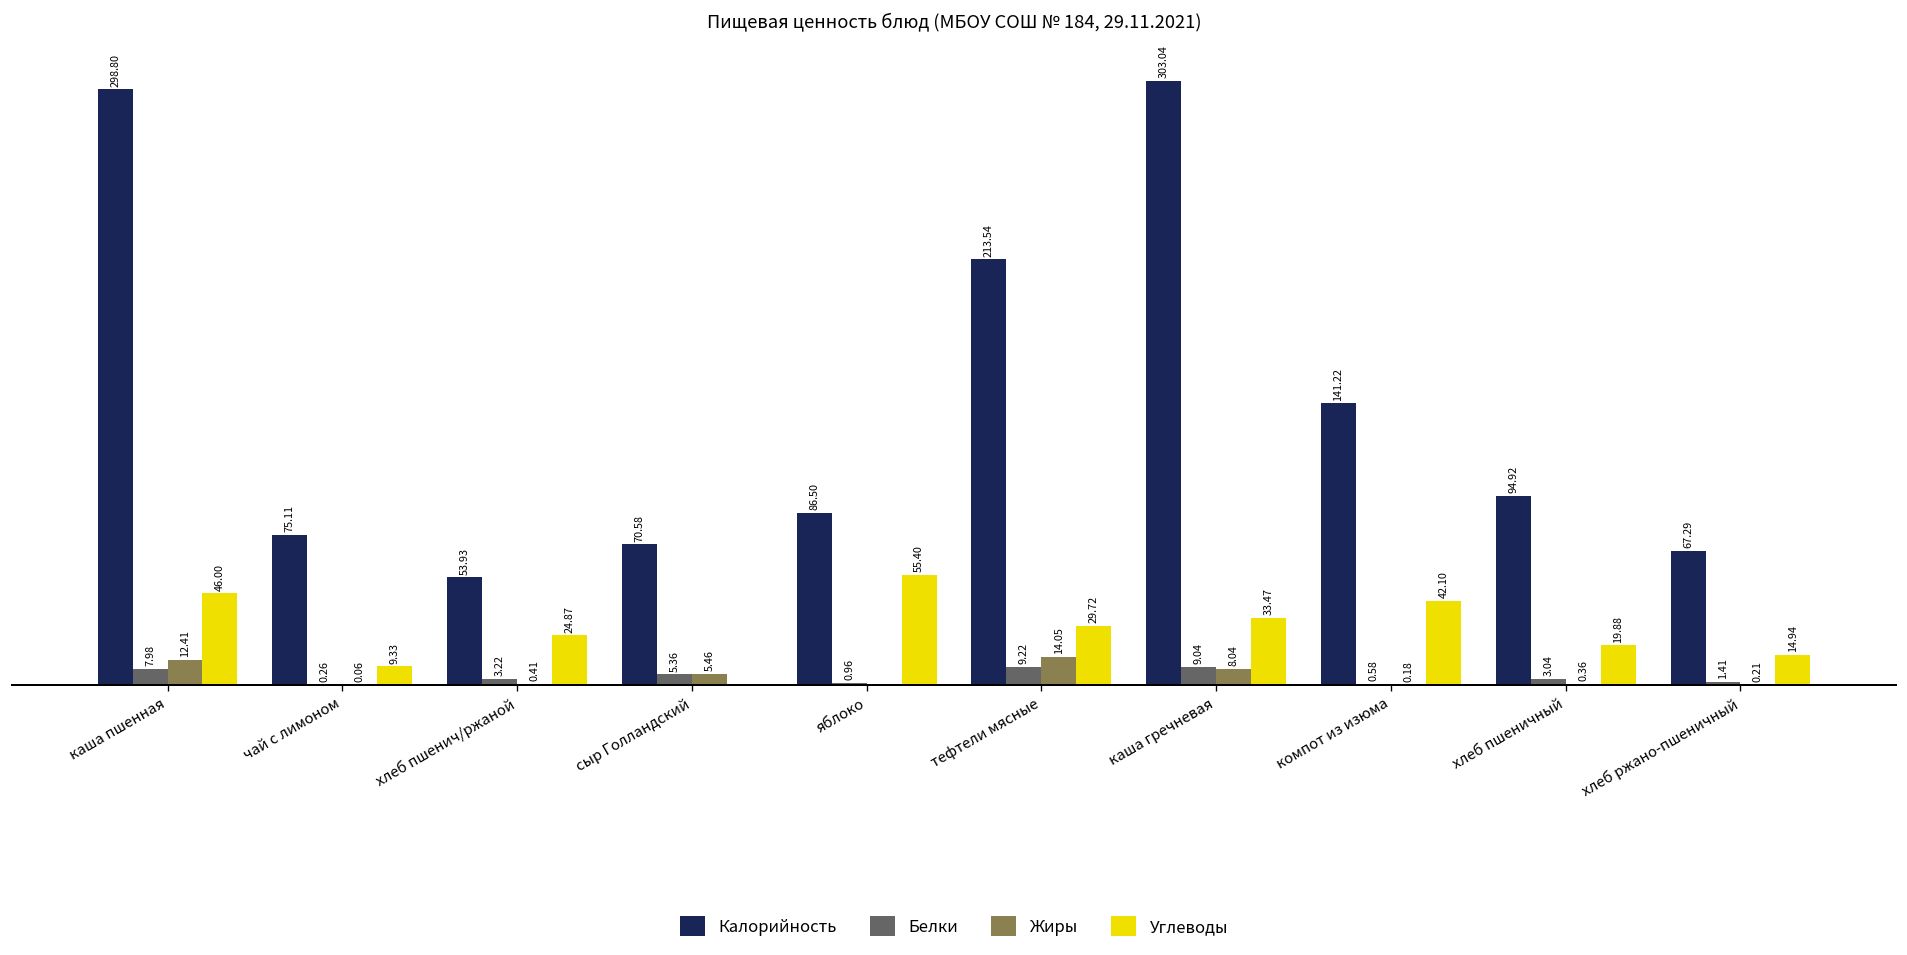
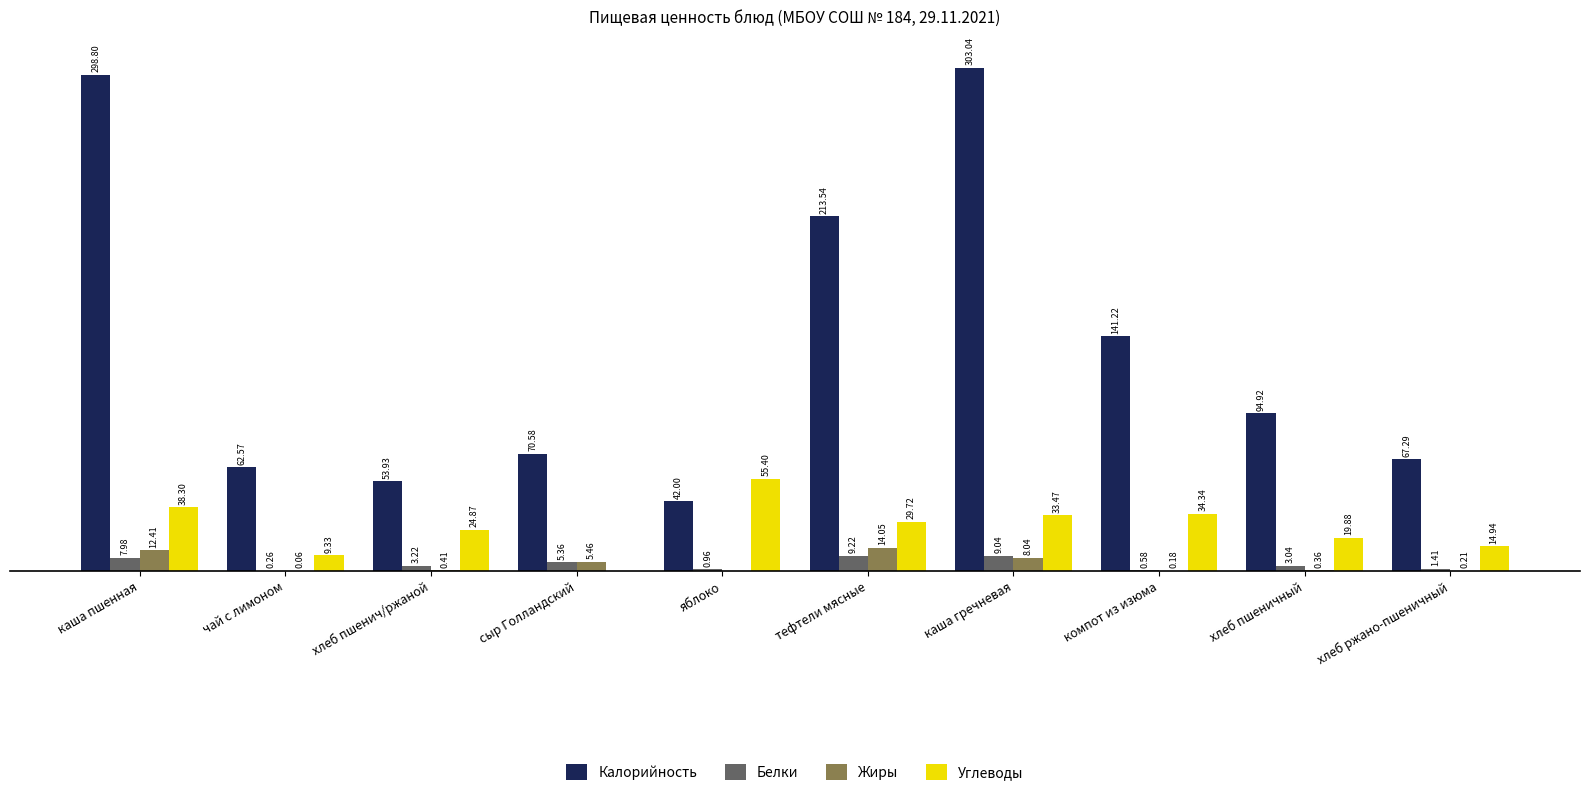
Углеводы, каша пшенная: 46.00 -> 38.30
Калорийность, чай с лимоном: 75.11 -> 62.57
Калорийность, яблоко: 86.50 -> 42.00
Углеводы, компот из изюма: 42.10 -> 34.34
